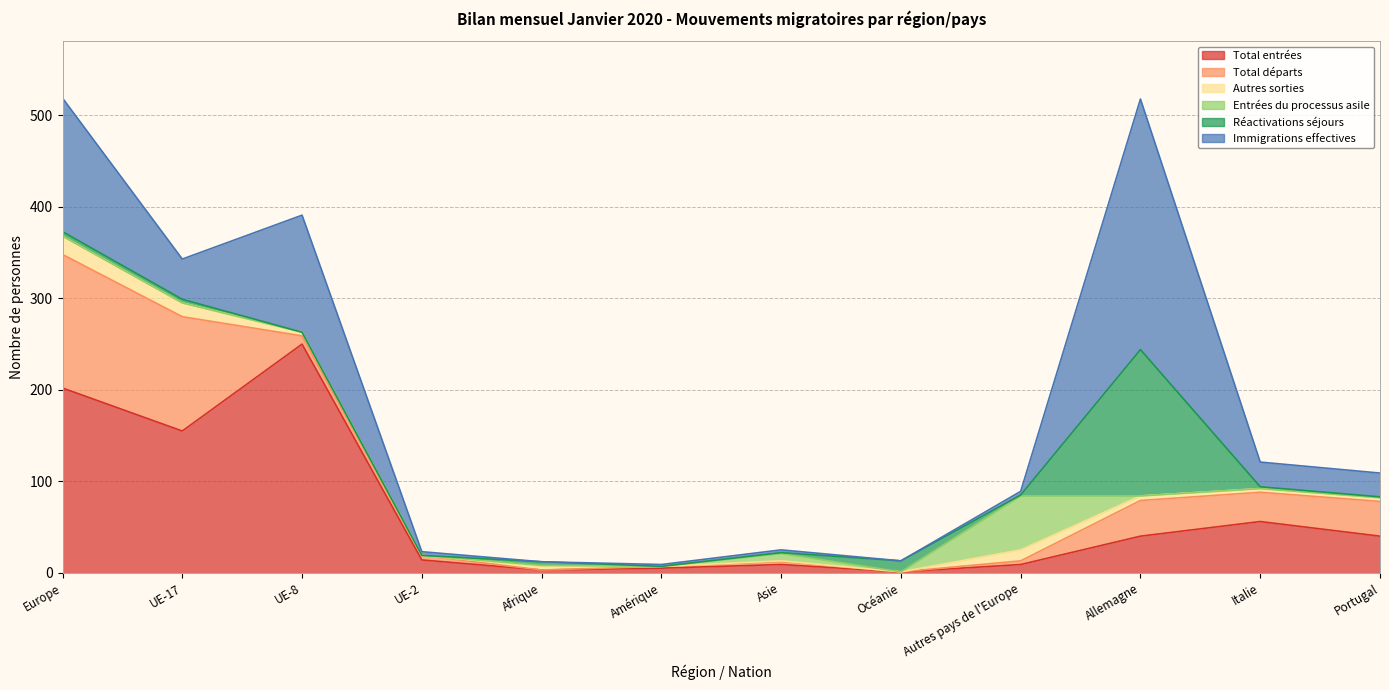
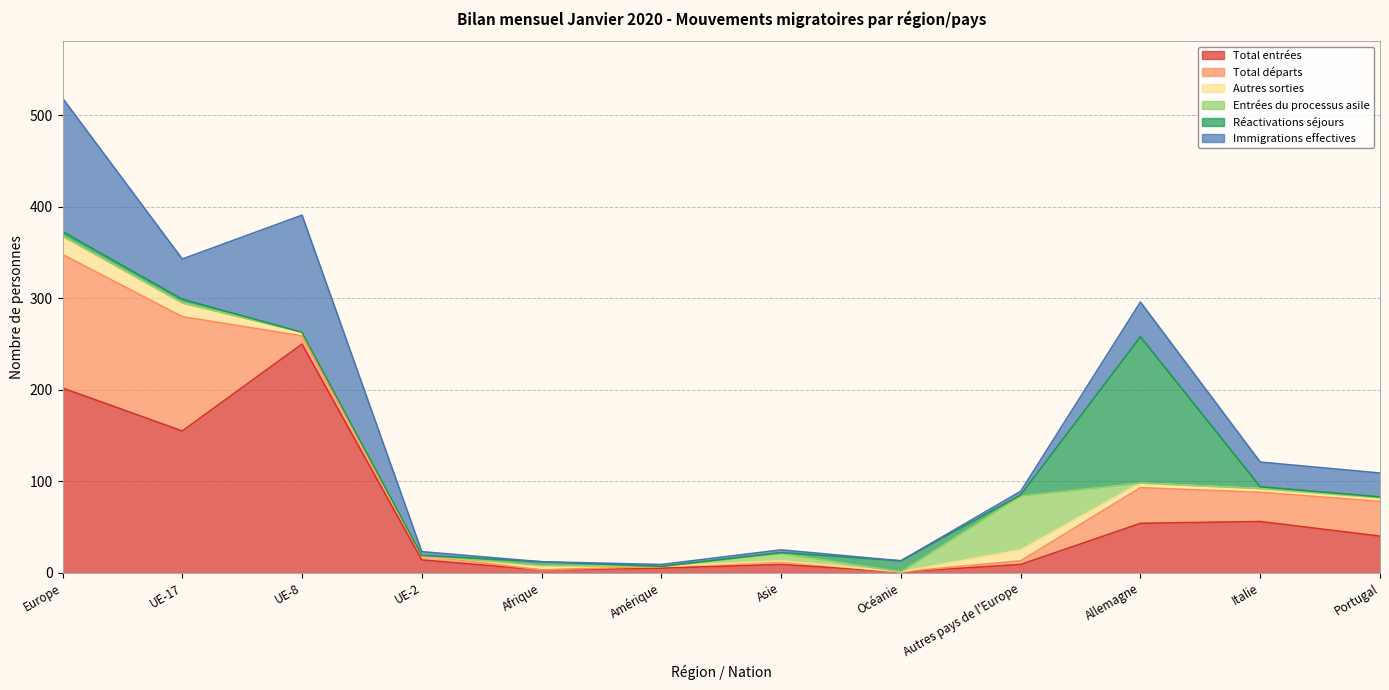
Total entrées, Allemagne: 40 -> 50
Immigrations effectives, Allemagne: 270 -> 40
